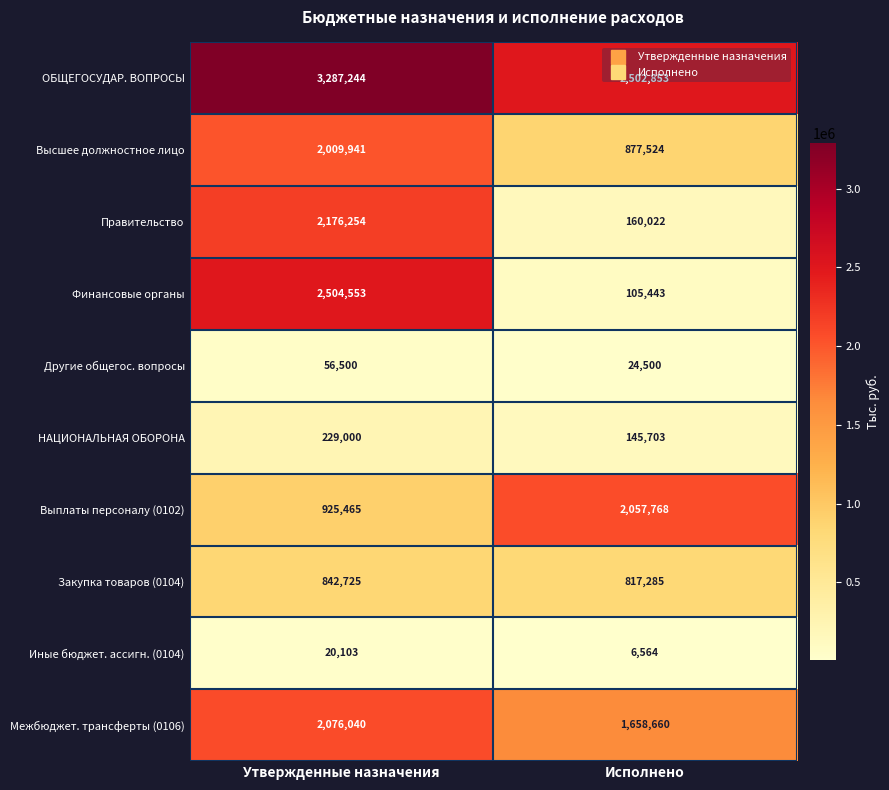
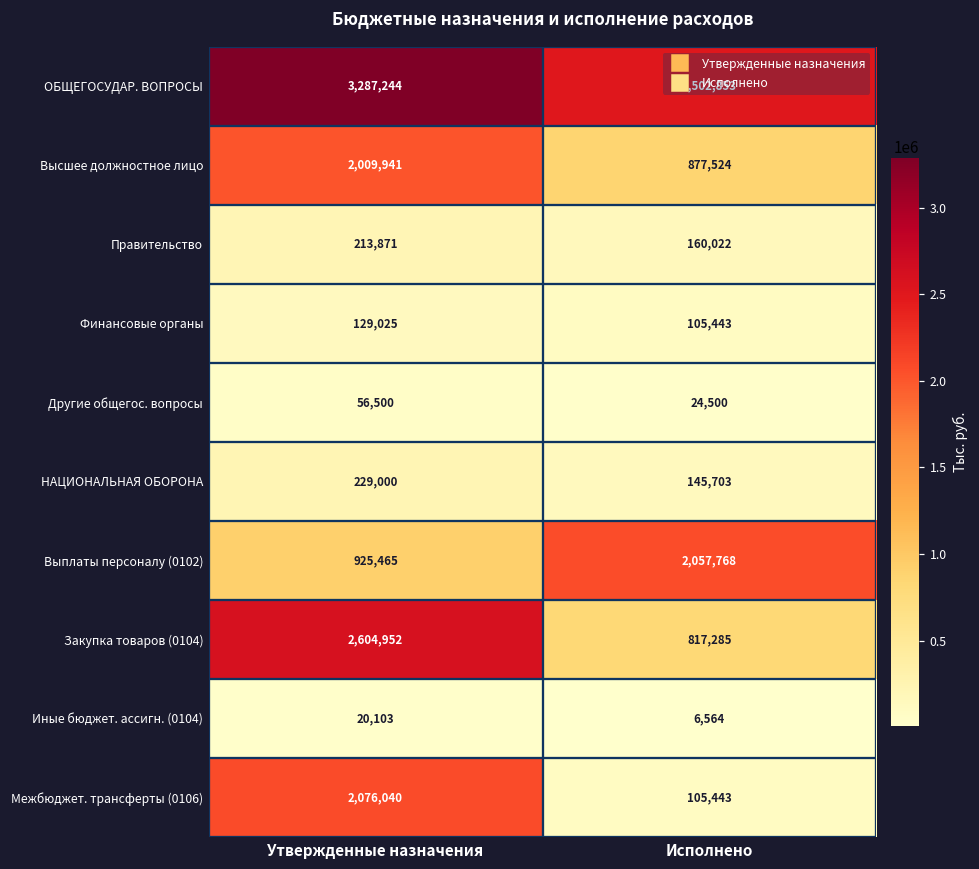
Правительство, Утвержденные назначения: 2,176,254 -> 213,871
Финансовые органы, Утвержденные назначения: 2,504,553 -> 129,025
Закупка товаров (0104), Утвержденные назначения: 842,725 -> 2,604,952
Межбюджет. трансферты (0106), Исполнено: 1,658,660 -> 105,443
